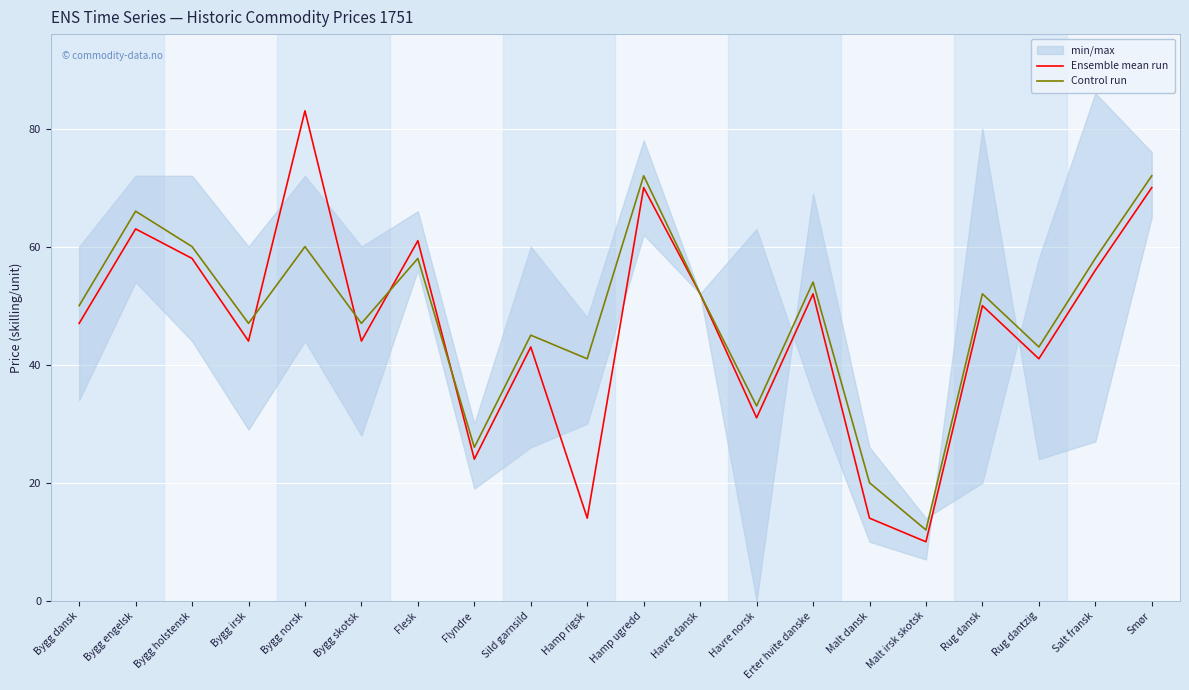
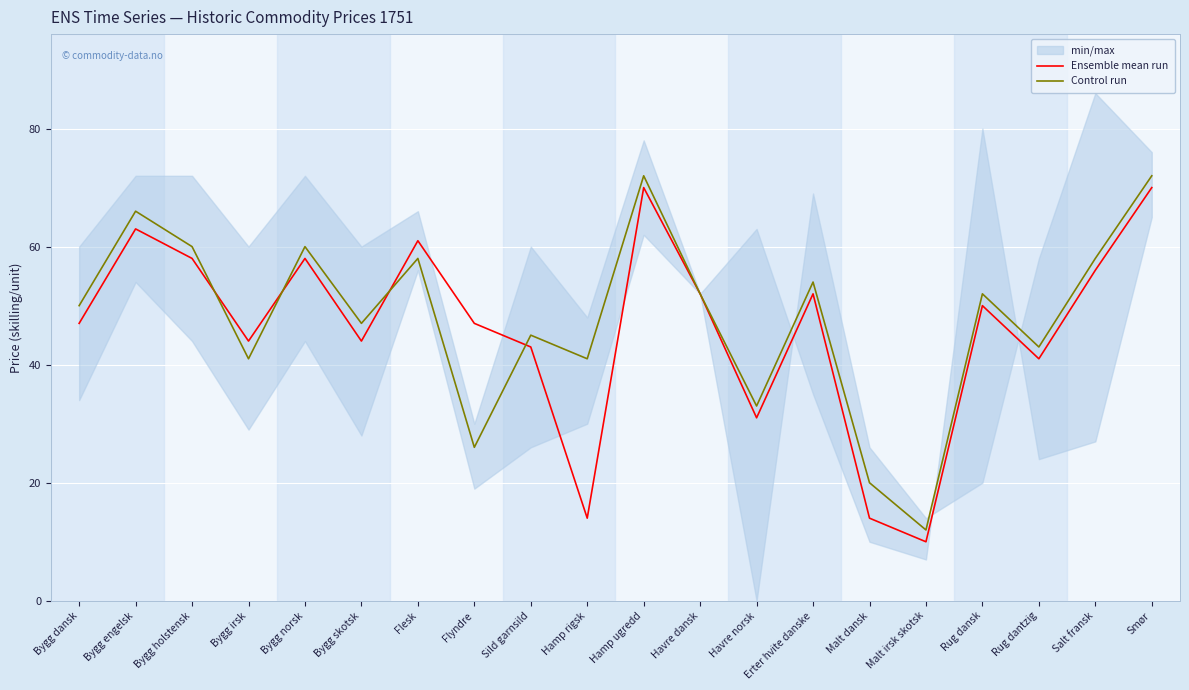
Control run, Bygg irsk: 47 -> 41
Ensemble mean run, Bygg norsk: 83 -> 58
Ensemble mean run, Flyndre: 24 -> 47
